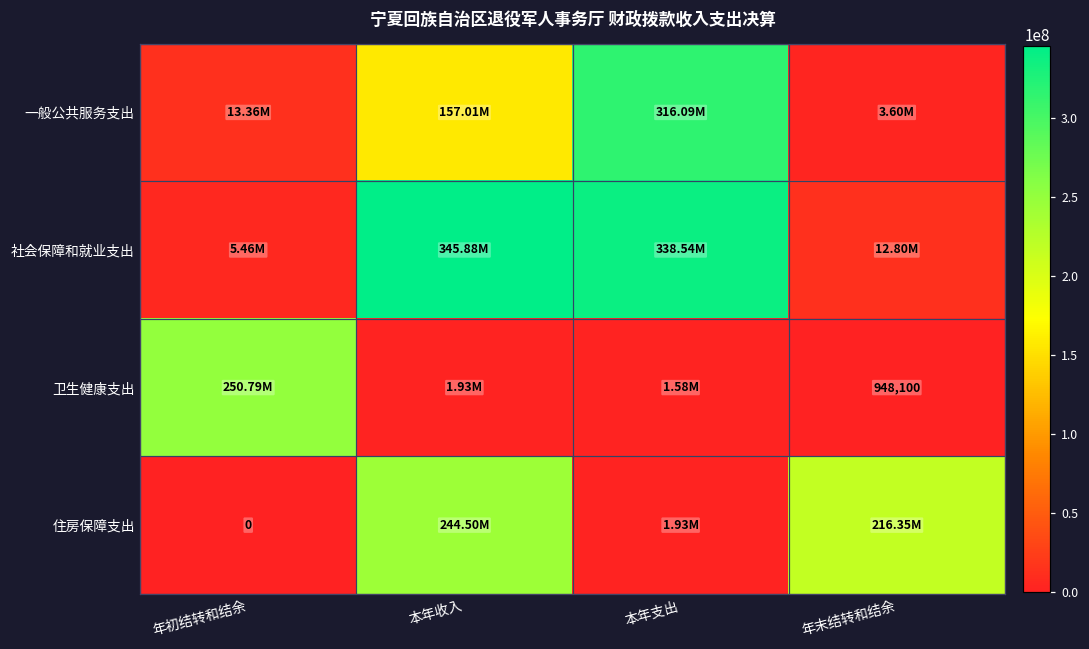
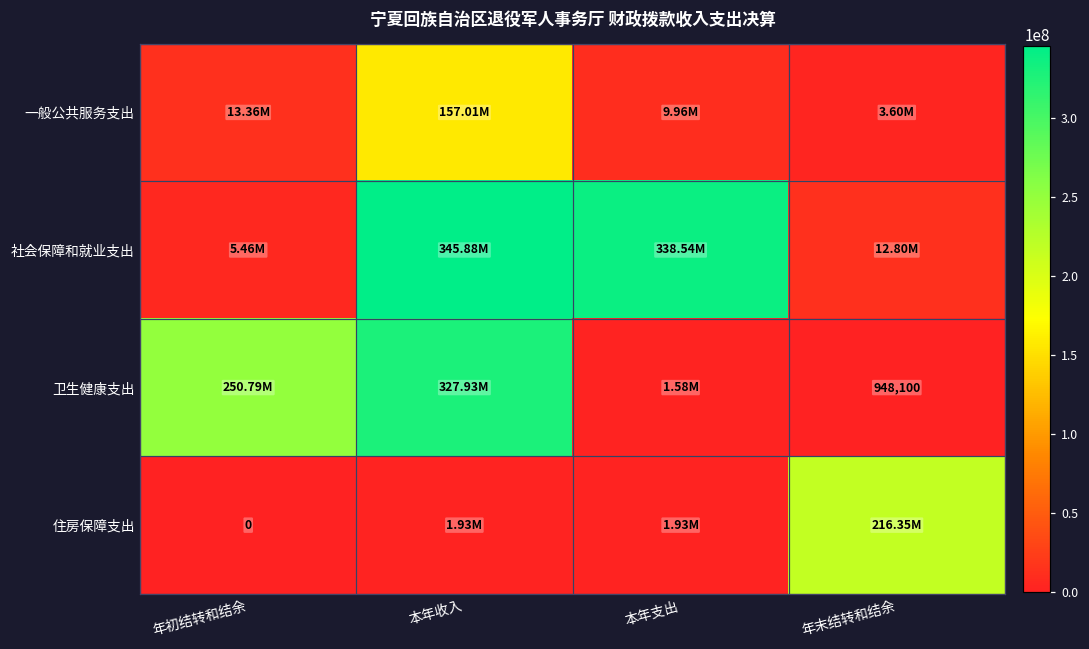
一般公共服务支出, 本年支出: 316.09M -> 9.96M
卫生健康支出, 本年收入: 1.93M -> 327.93M
住房保障支出, 本年收入: 244.50M -> 1.93M
